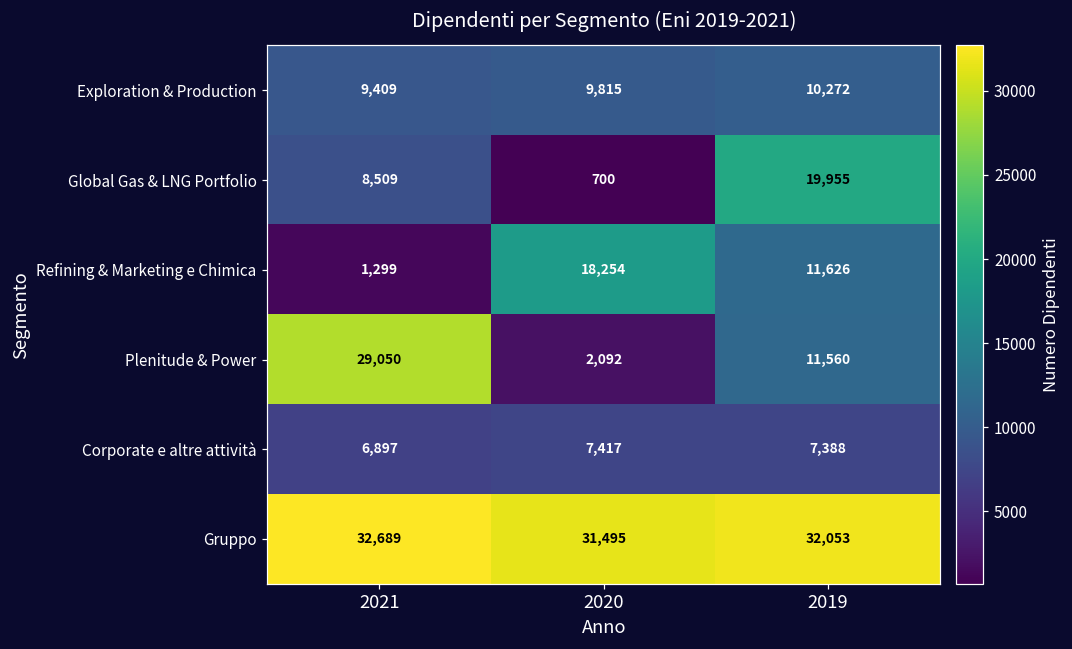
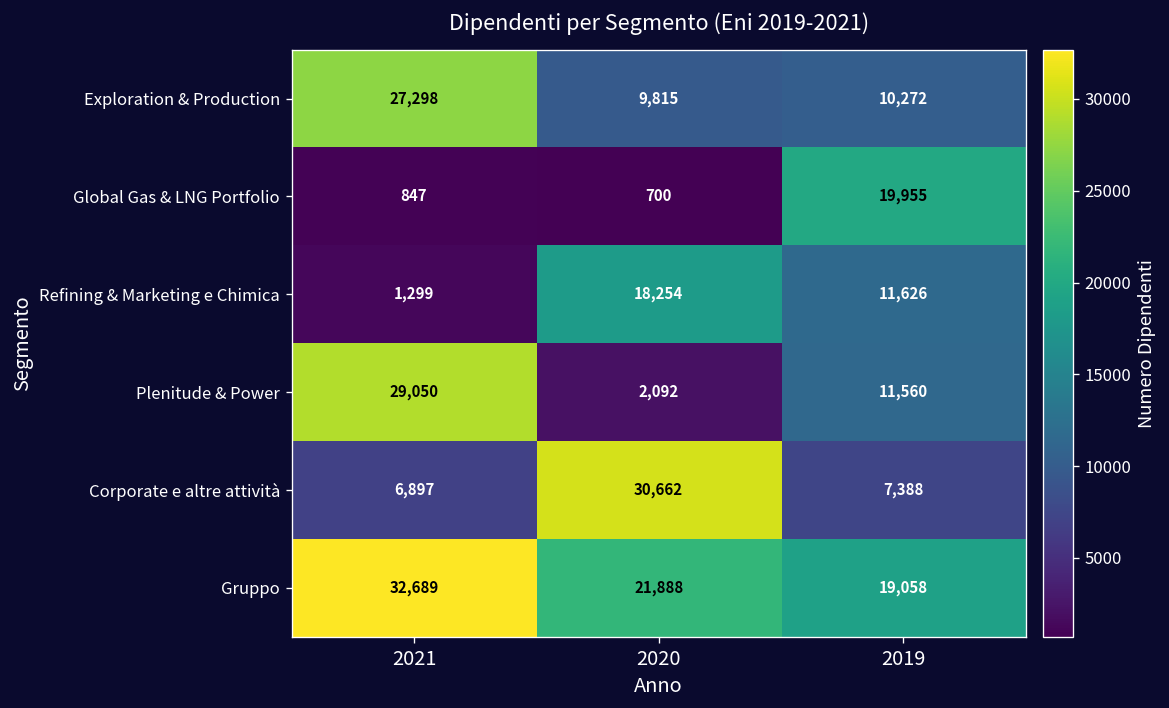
Exploration & Production, 2021: 9,409 -> 27,298
Global Gas & LNG Portfolio, 2021: 8,509 -> 847
Corporate e altre attività, 2020: 7,417 -> 30,662
Gruppo, 2020: 31,495 -> 21,888
Gruppo, 2019: 32,053 -> 19,058
